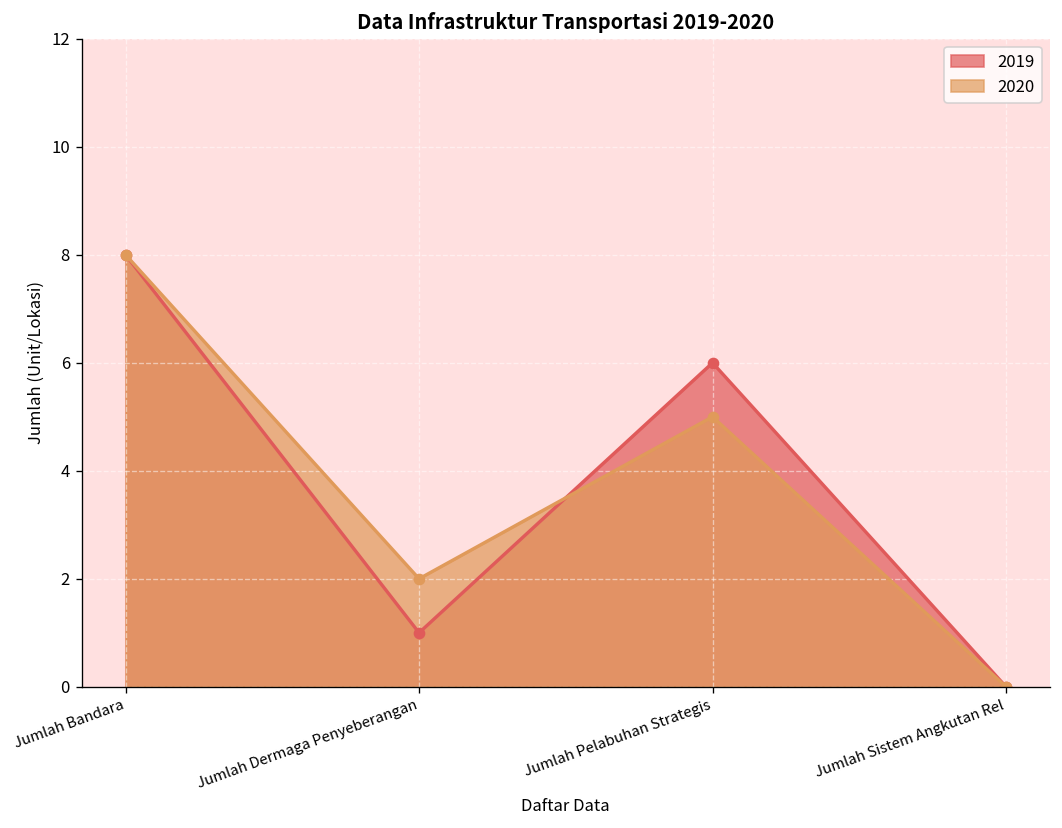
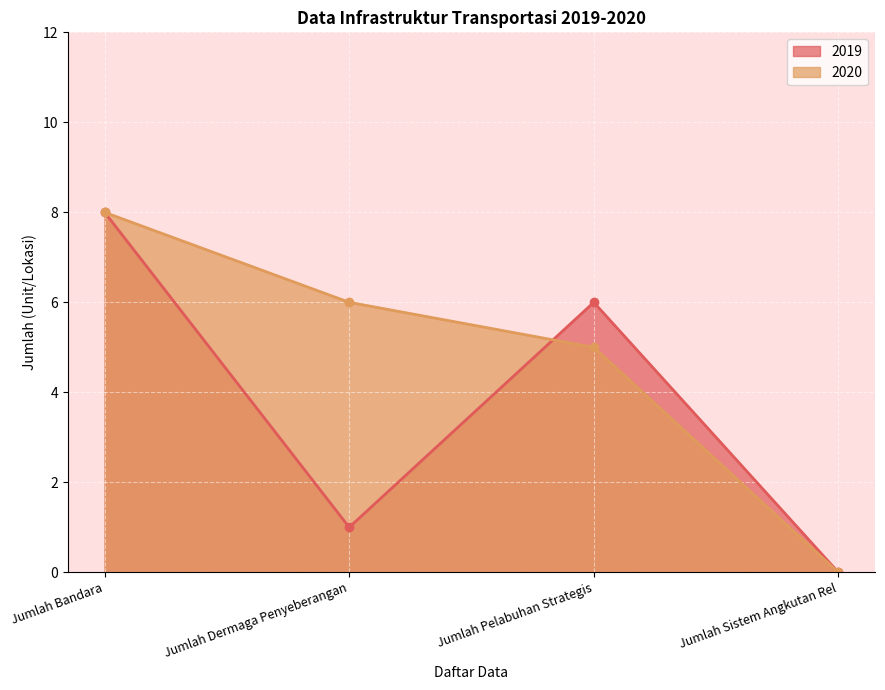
2020, Jumlah Dermaga Penyeberangan: 2 -> 6
